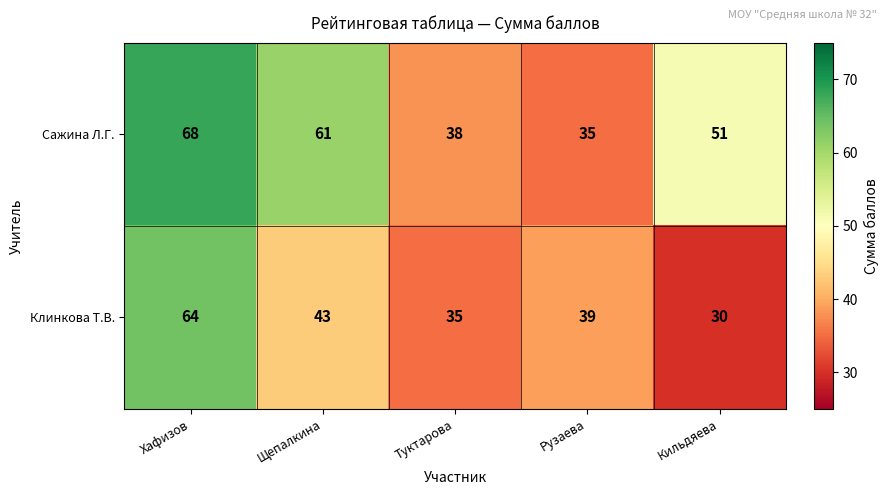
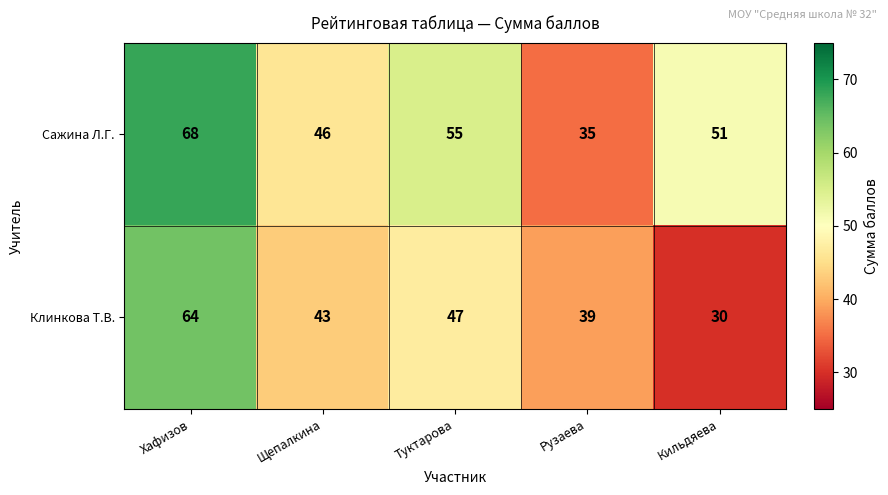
Сажина Л.Г., Щепалкина: 61 -> 46
Сажина Л.Г., Туктарова: 38 -> 55
Клинкова Т.В., Туктарова: 35 -> 47
